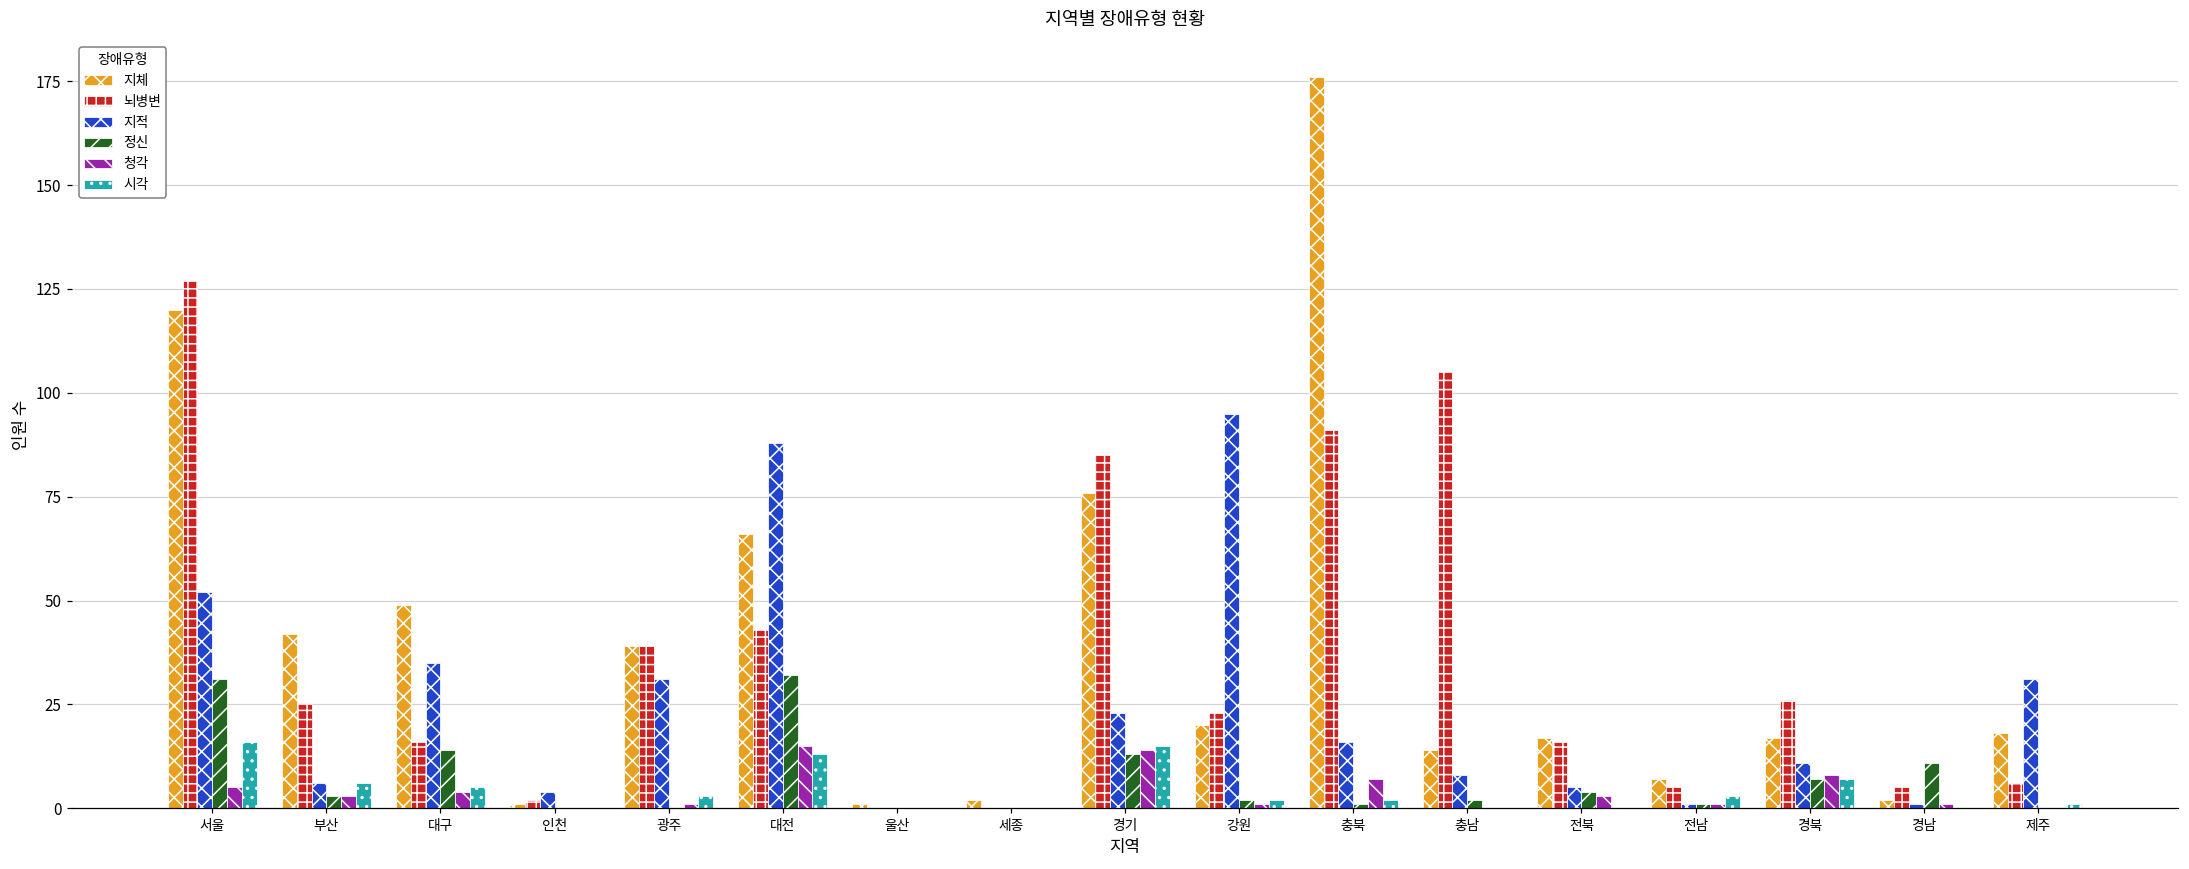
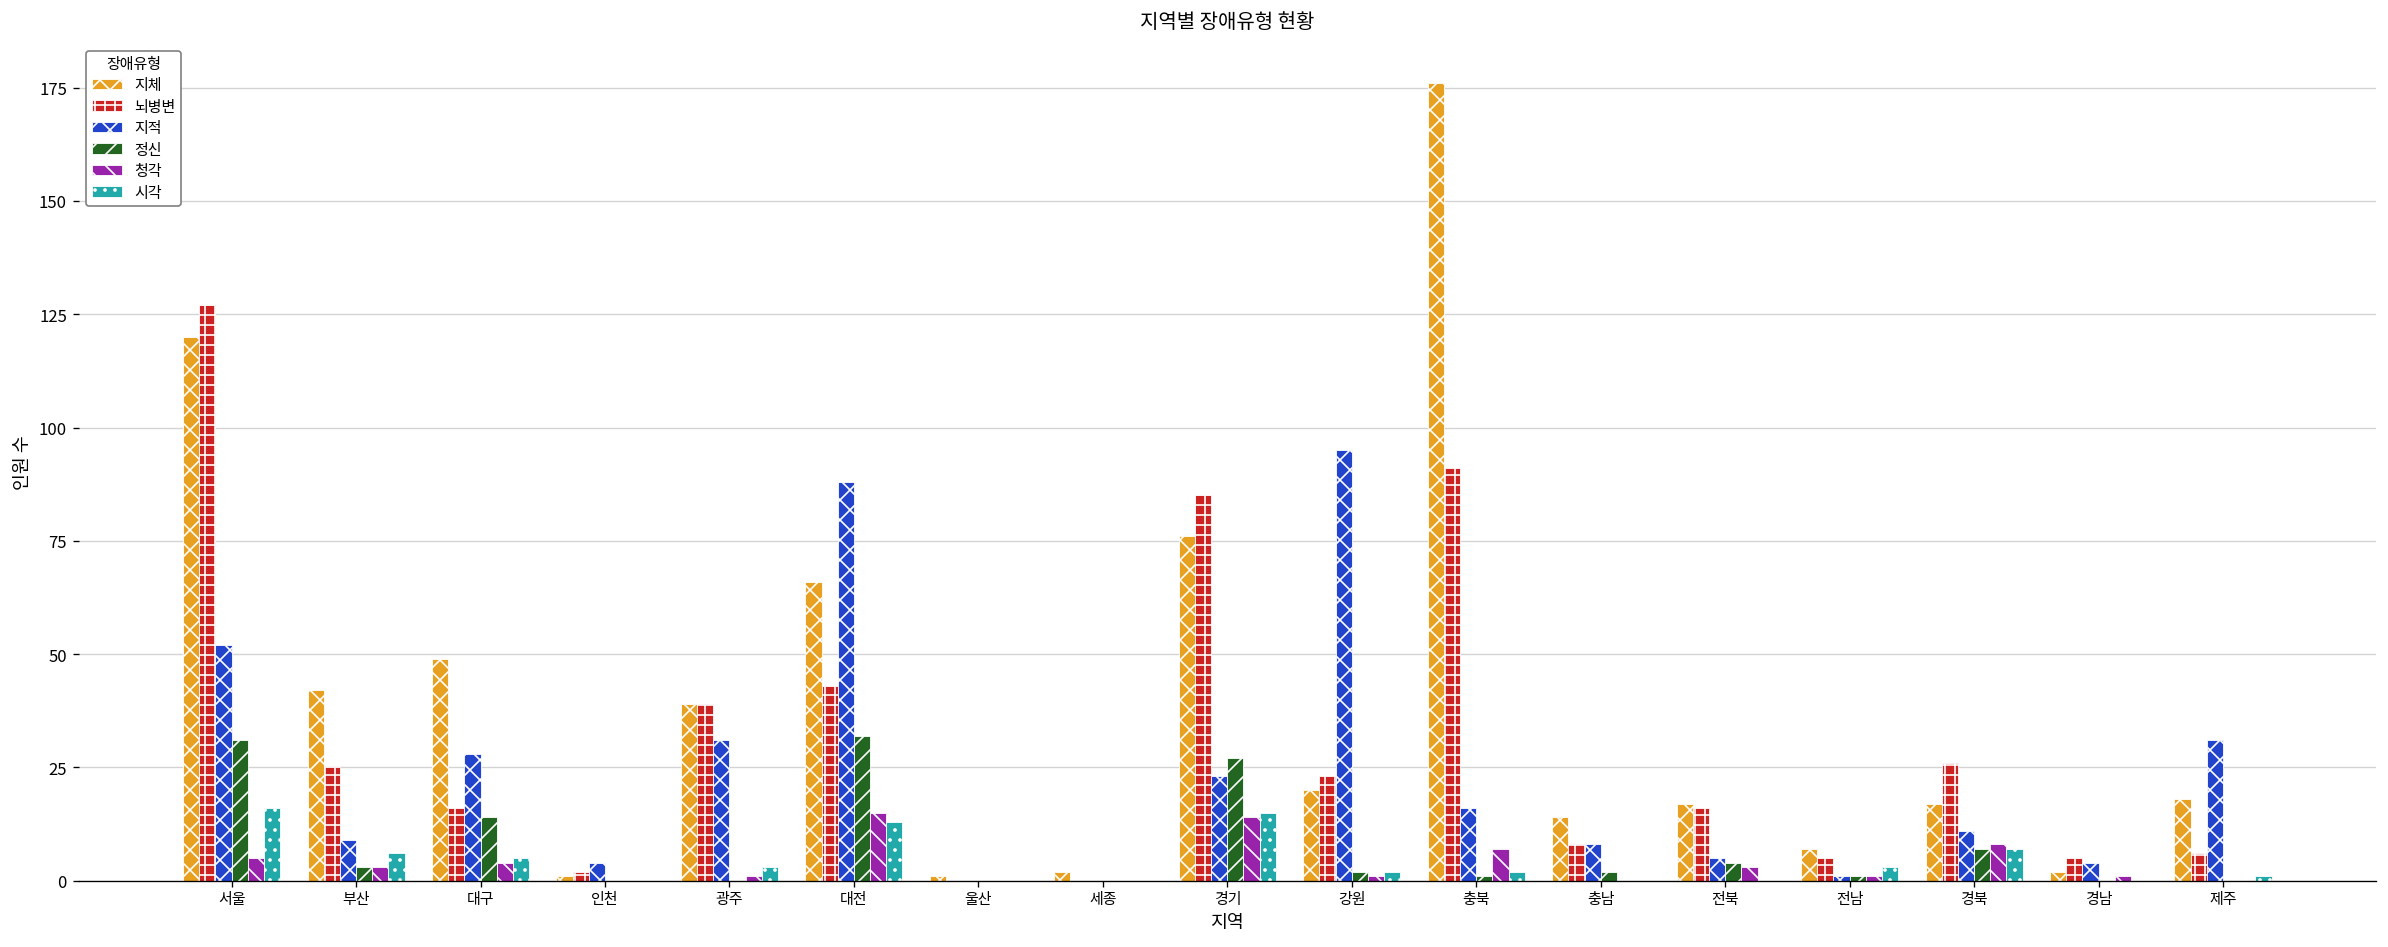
지적, 부산: 6 -> 9
지적, 대구: 35 -> 28
정신, 경기: 13 -> 27
뇌병변, 충남: 105 -> 8
지적, 경남: 1 -> 4
정신, 경남: 11 -> 0
